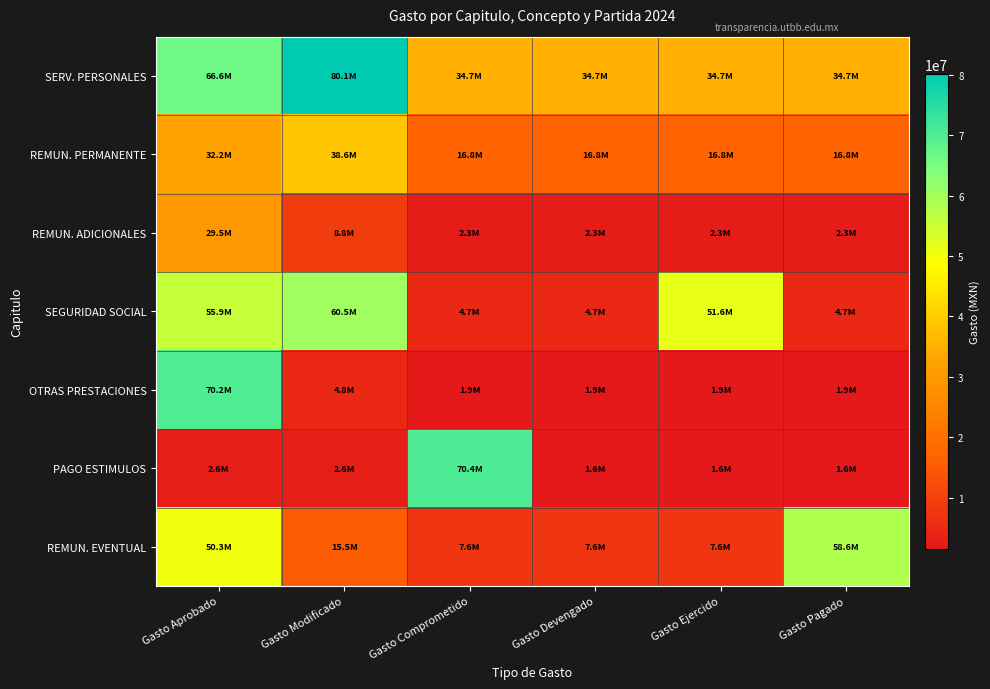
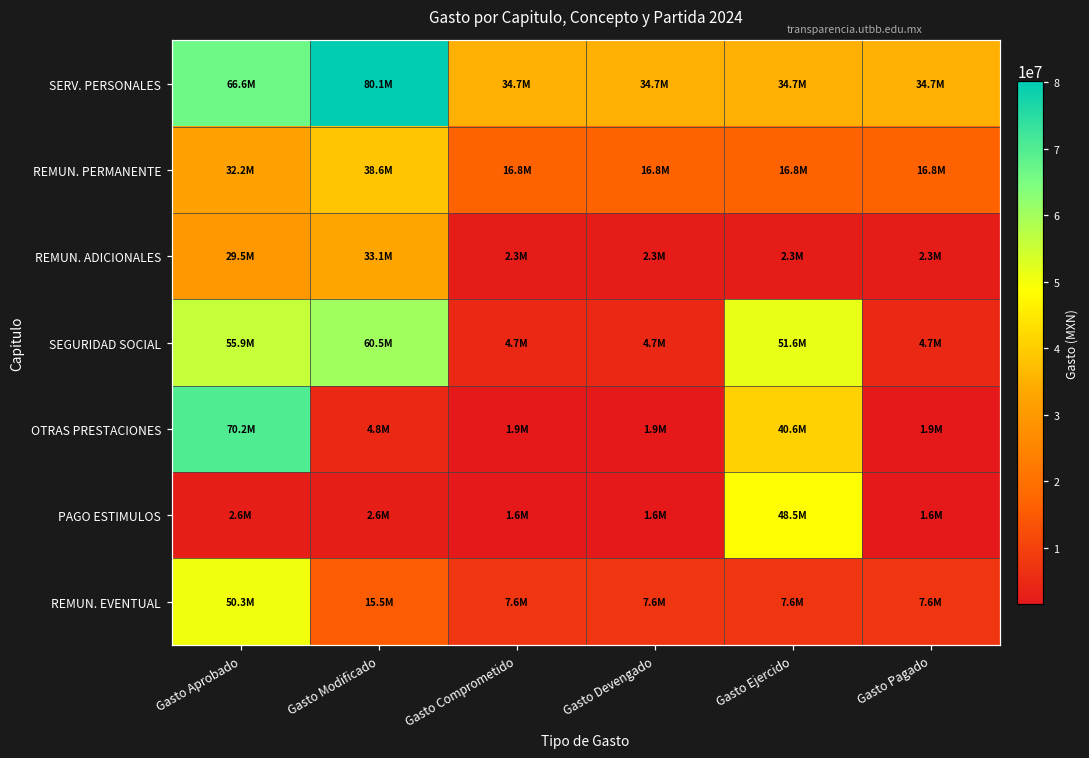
REMUN. ADICIONALES, Gasto Modificado: 8.8M -> 33.1M
OTRAS PRESTACIONES, Gasto Ejercido: 1.9M -> 40.6M
PAGO ESTIMULOS, Gasto Comprometido: 70.4M -> 1.6M
PAGO ESTIMULOS, Gasto Ejercido: 1.6M -> 48.5M
REMUN. EVENTUAL, Gasto Pagado: 58.6M -> 7.6M
